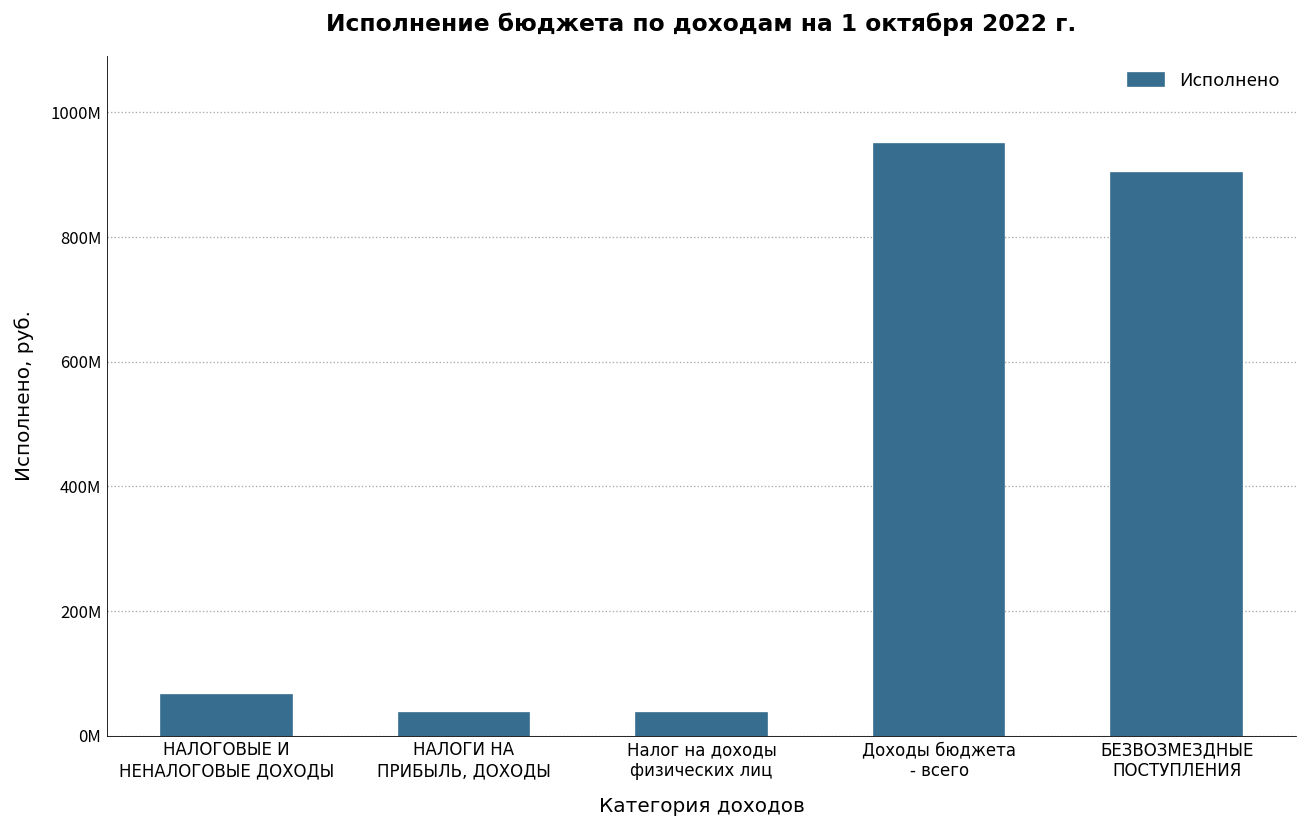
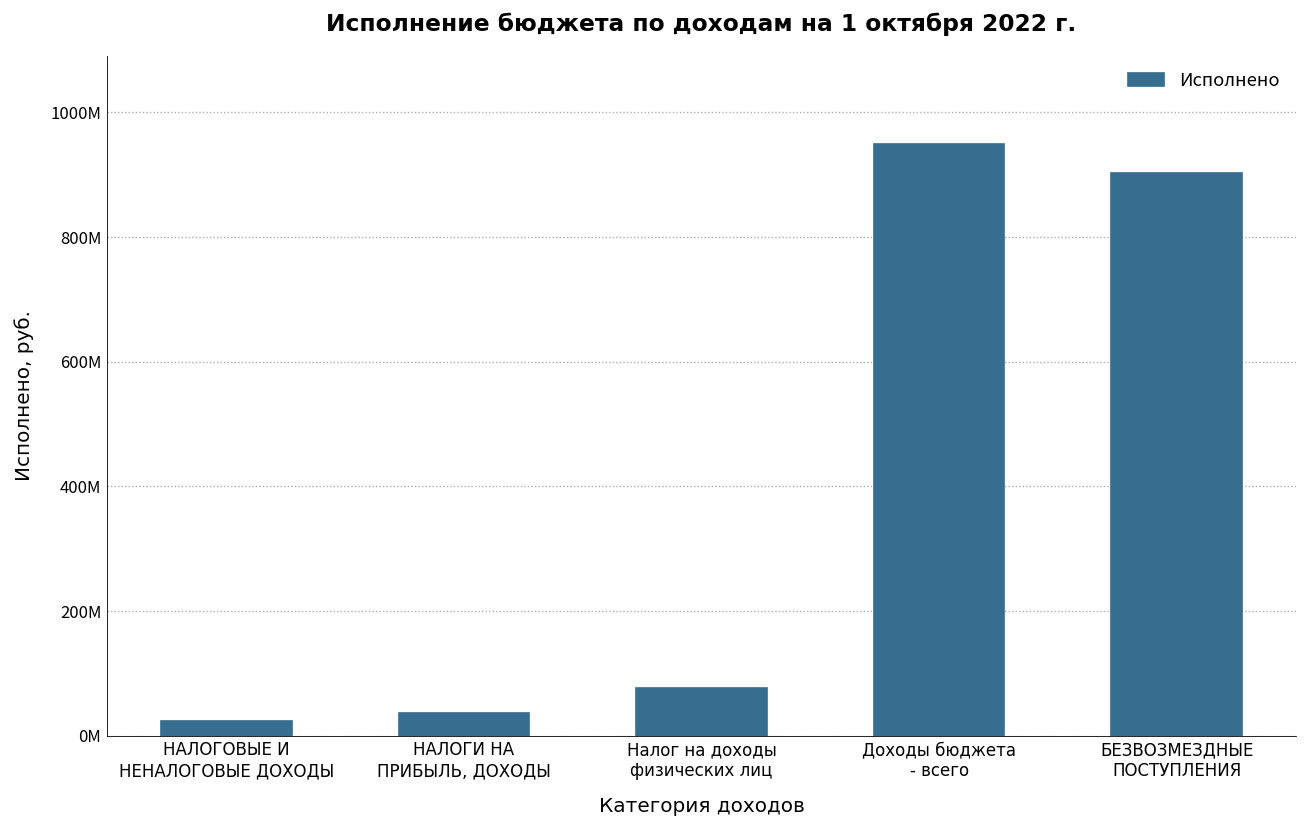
НАЛОГОВЫЕ И НЕНАЛОГОВЫЕ ДОХОДЫ: 60000000 -> 20000000
Налог на доходы физических лиц: 40000000 -> 80000000
